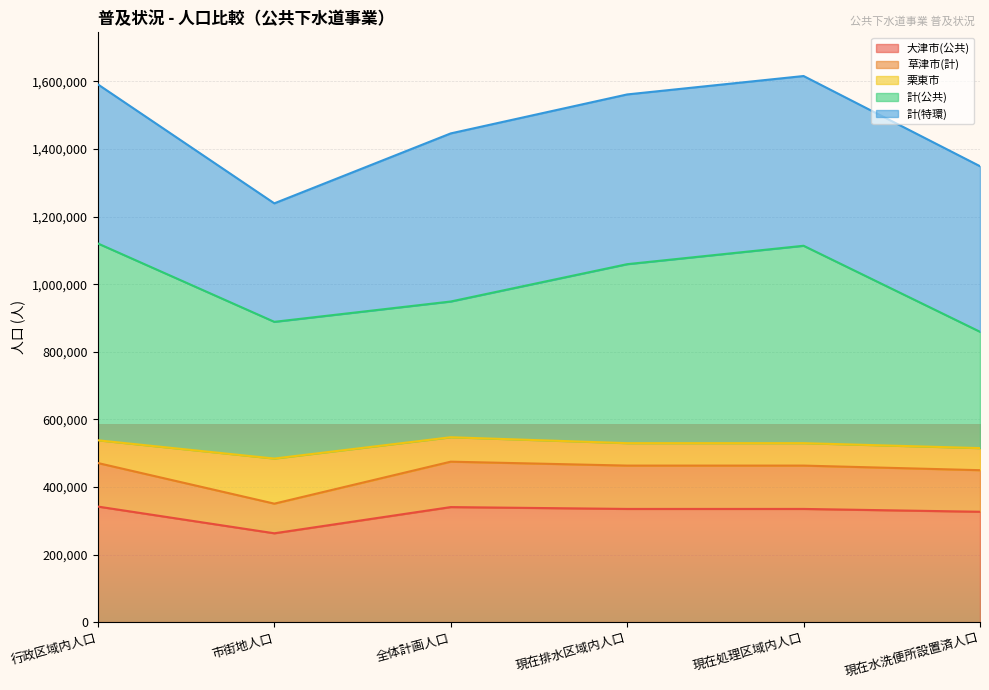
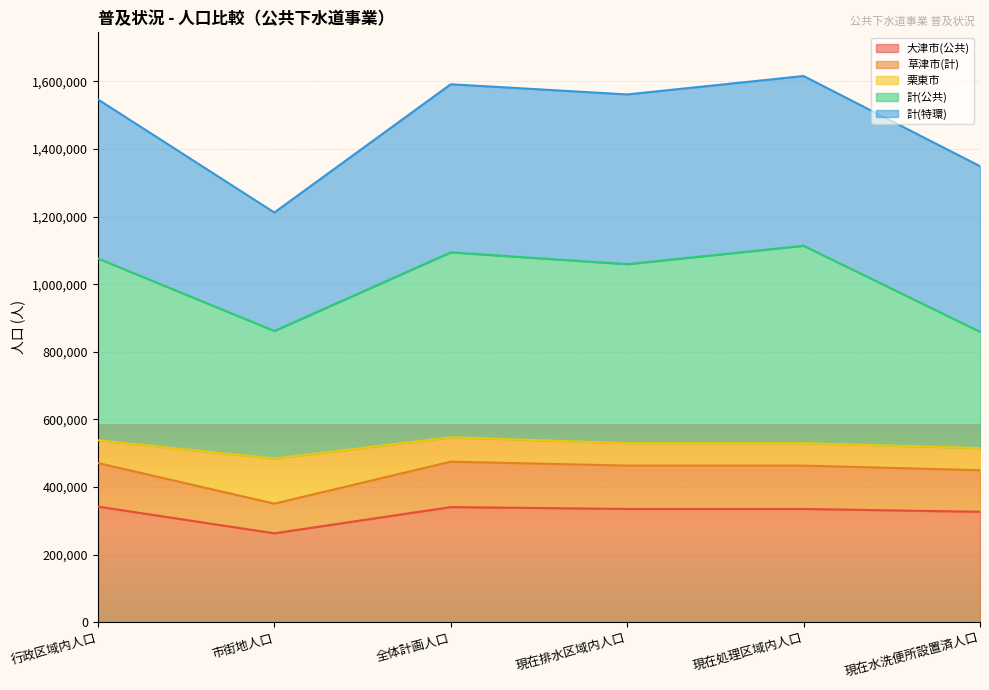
計(公共), 行政区域内人口: 580,000 -> 540,000
計(公共), 市街地人口: 400,000 -> 380,000
計(公共), 全体計画人口: 400,000 -> 550,000
